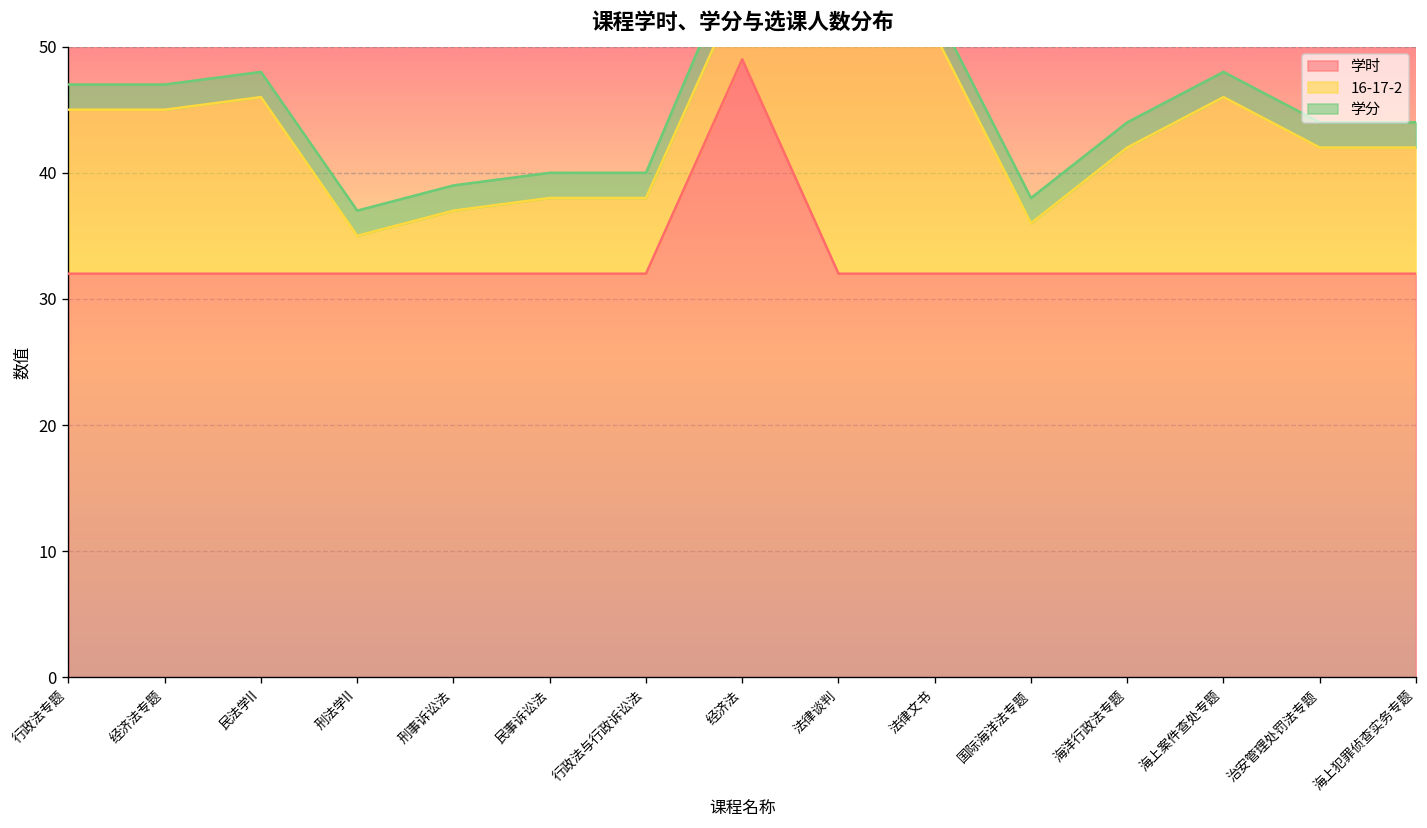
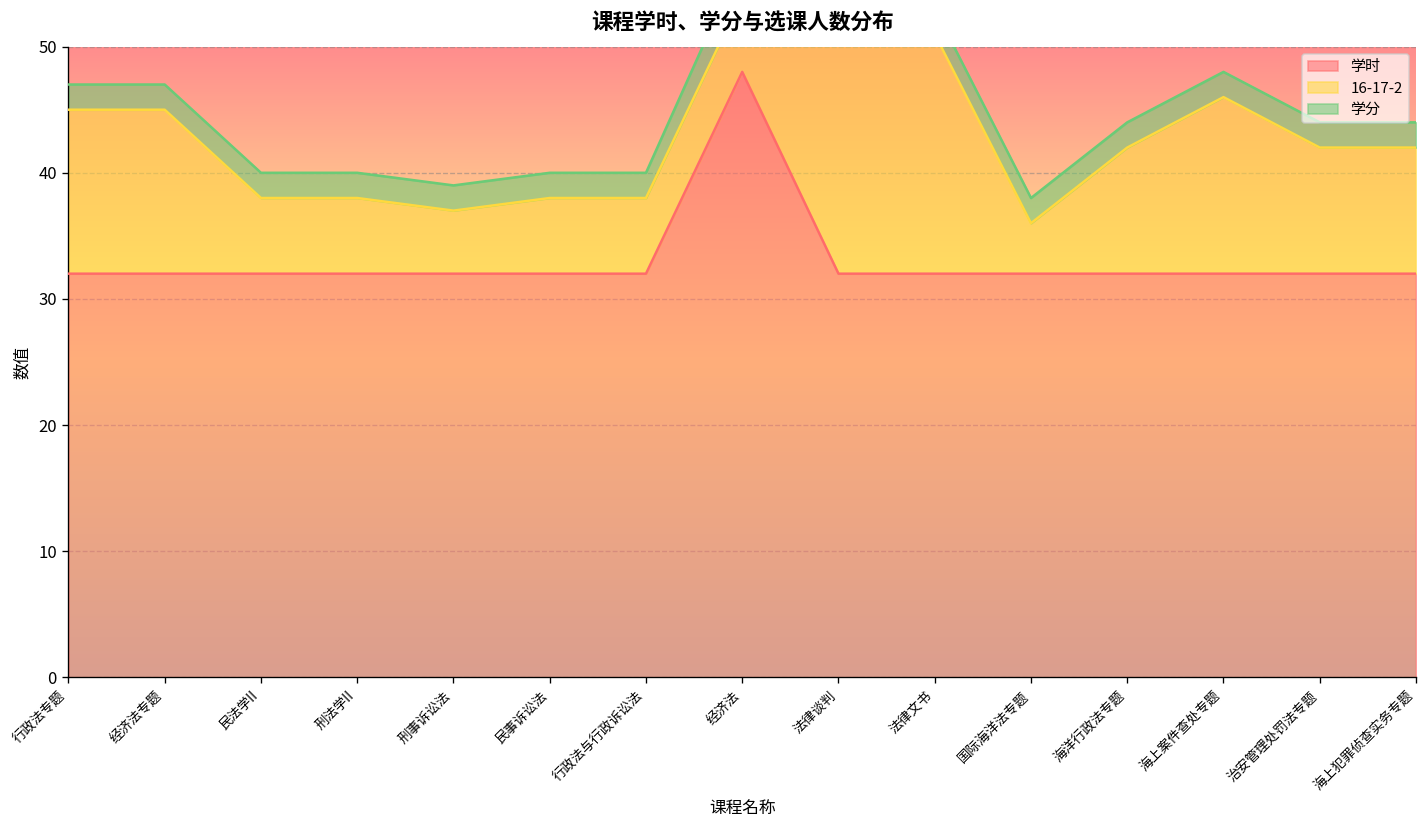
16-17-2, 民法学II: 14 -> 6
16-17-2, 刑法学II: 3 -> 6
学时, 经济法: 49 -> 48
